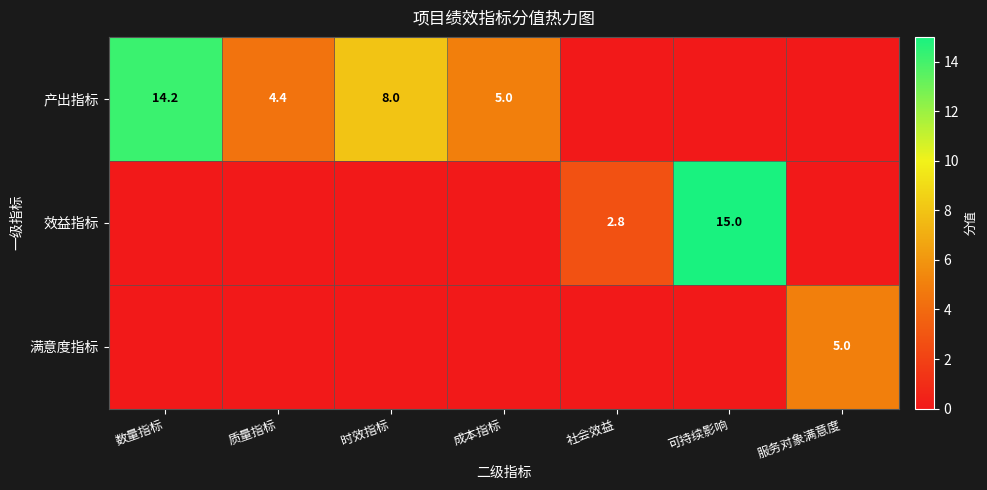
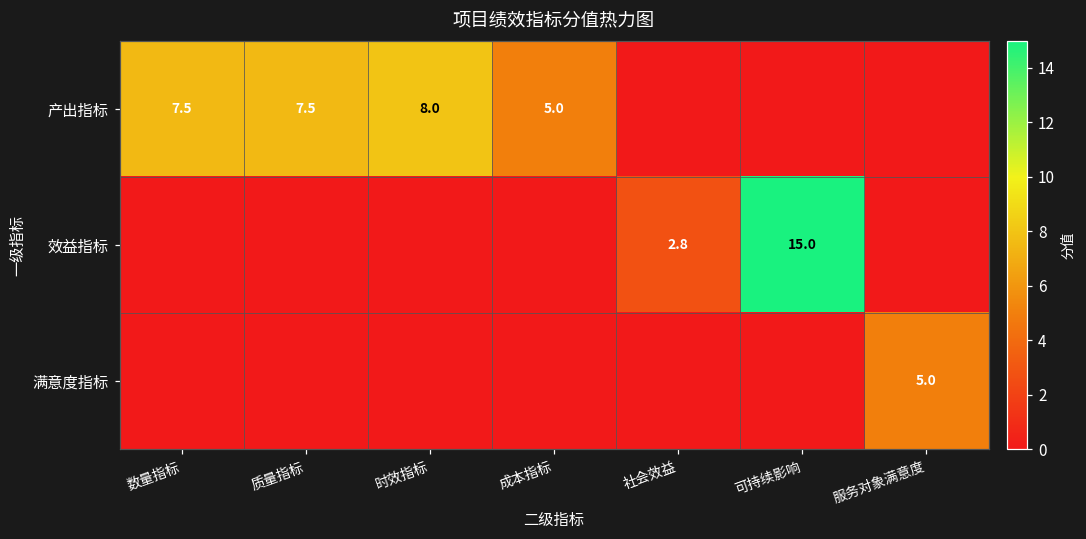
产出指标, 数量指标: 14.2 -> 7.5
产出指标, 质量指标: 4.4 -> 7.5
